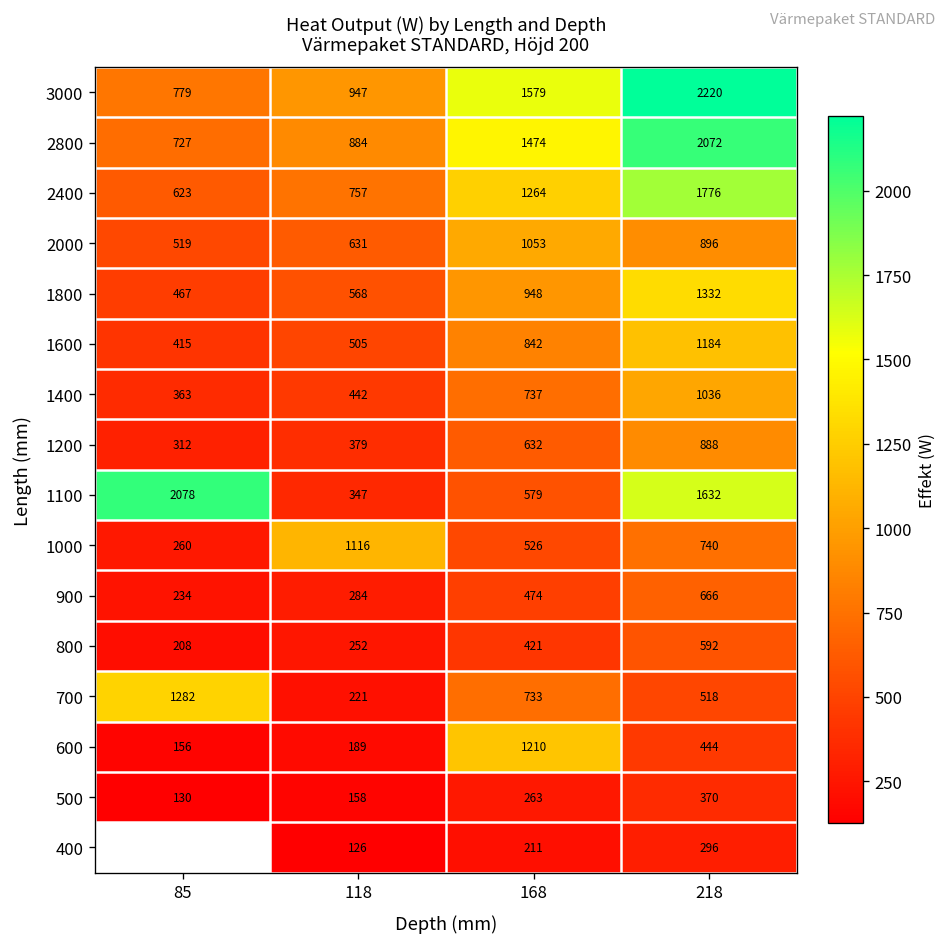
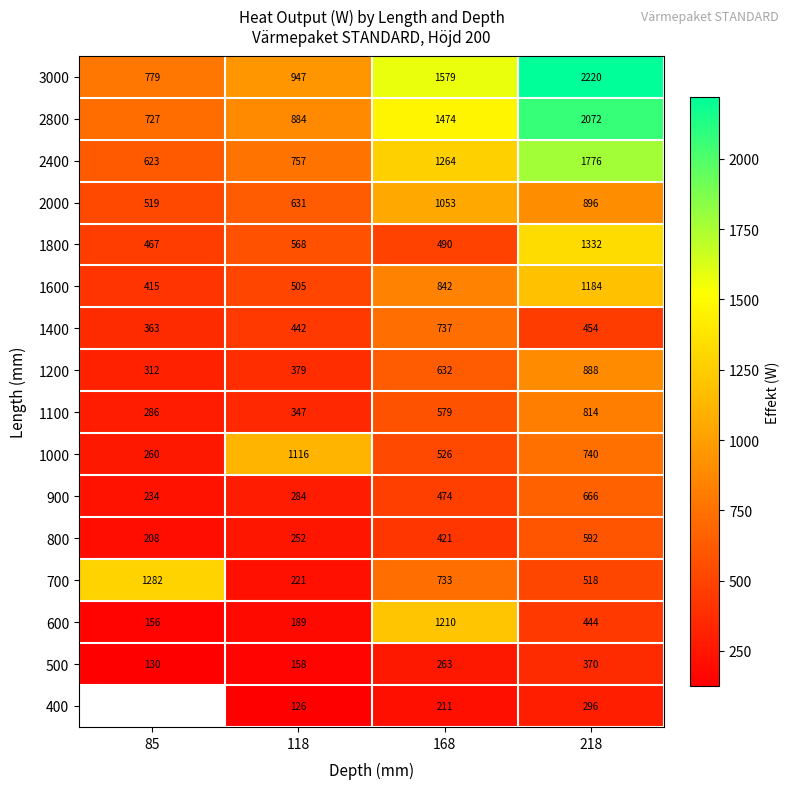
1800, 168: 948 -> 490
1400, 218: 1036 -> 454
1100, 85: 2078 -> 286
1100, 218: 1632 -> 814
